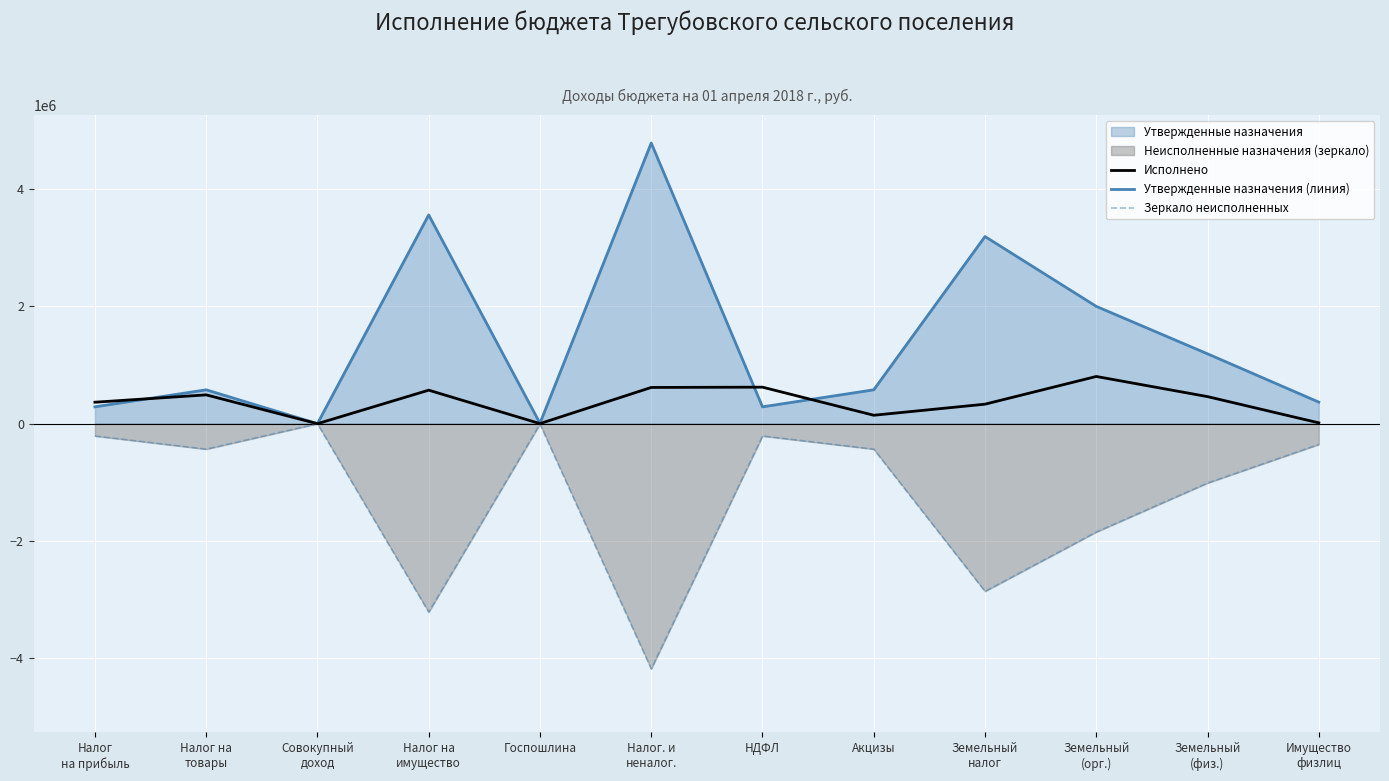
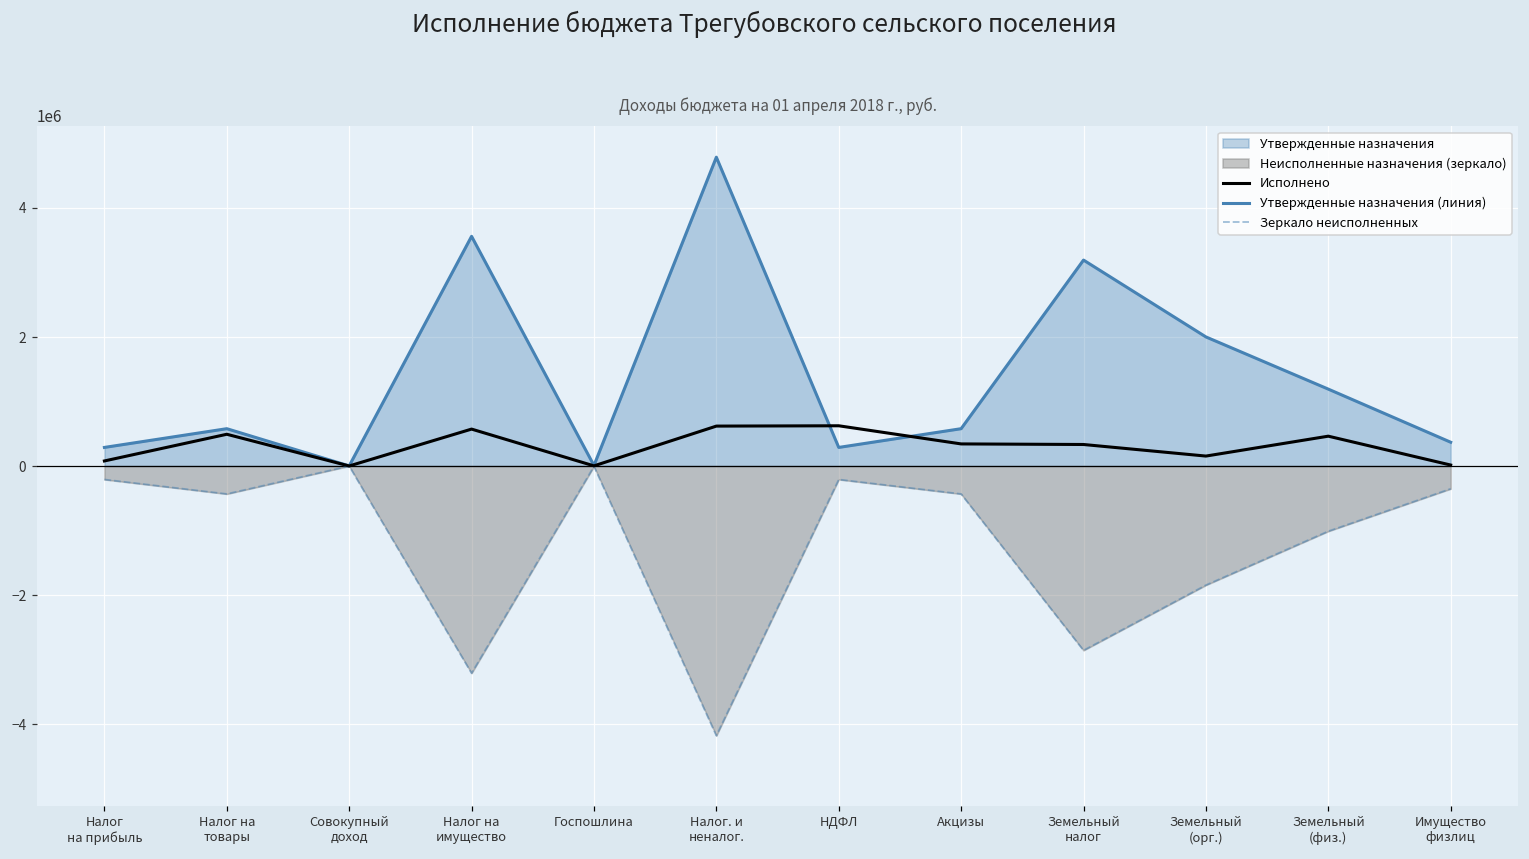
Исполнено, Налог на прибыль: 400000 -> 100000
Исполнено, Акцизы: 100000 -> 300000
Исполнено, Земельный (орг.): 800000 -> 200000
